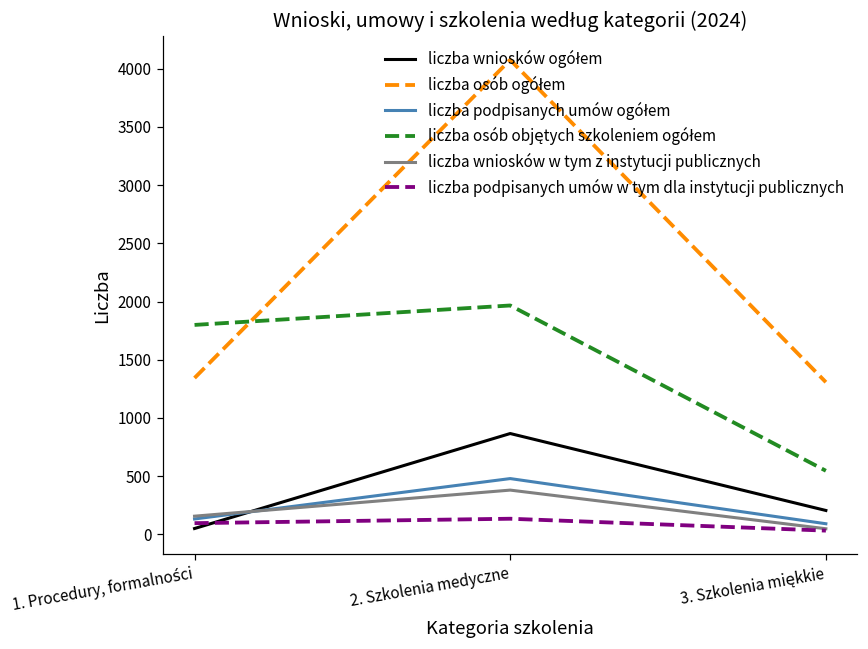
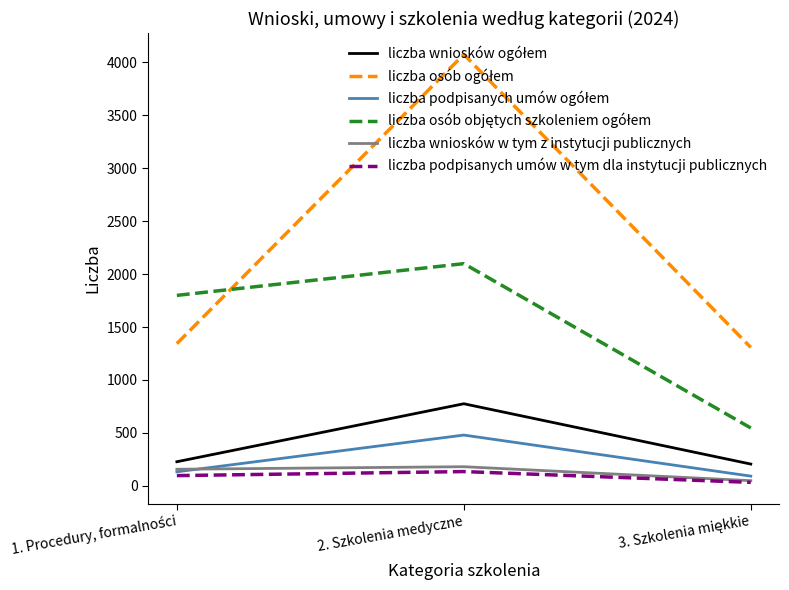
liczba wniosków ogółem, 1. Procedury, formalności: 50 -> 230
liczba wniosków ogółem, 2. Szkolenia medyczne: 870 -> 780
liczba osób objętych szkoleniem ogółem, 2. Szkolenia medyczne: 1970 -> 2100
liczba wniosków w tym z instytucji publicznych, 2. Szkolenia medyczne: 380 -> 180
